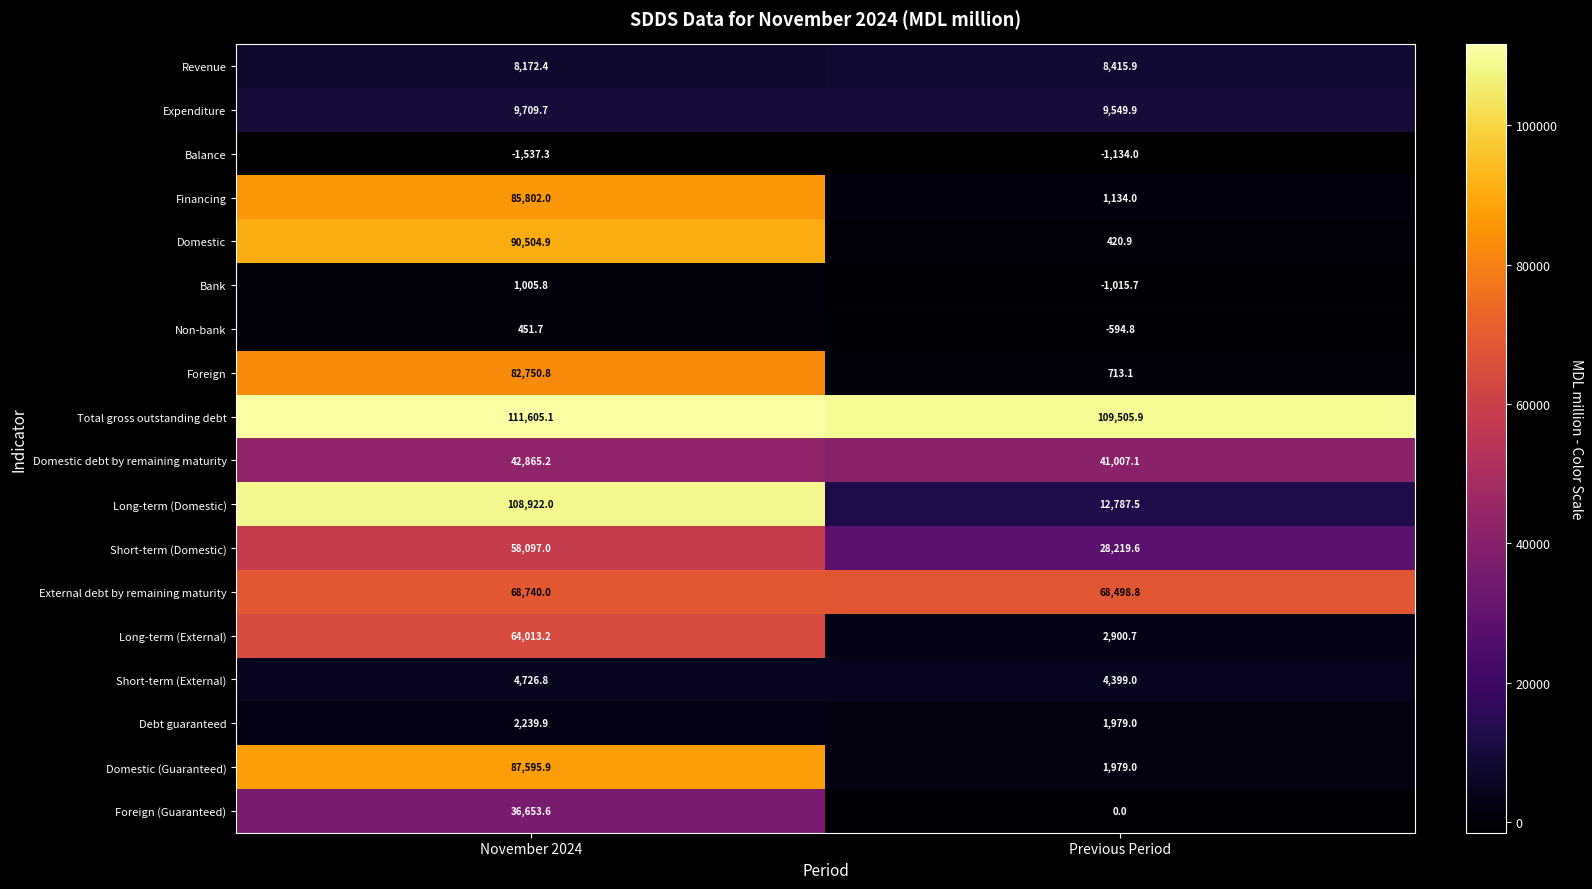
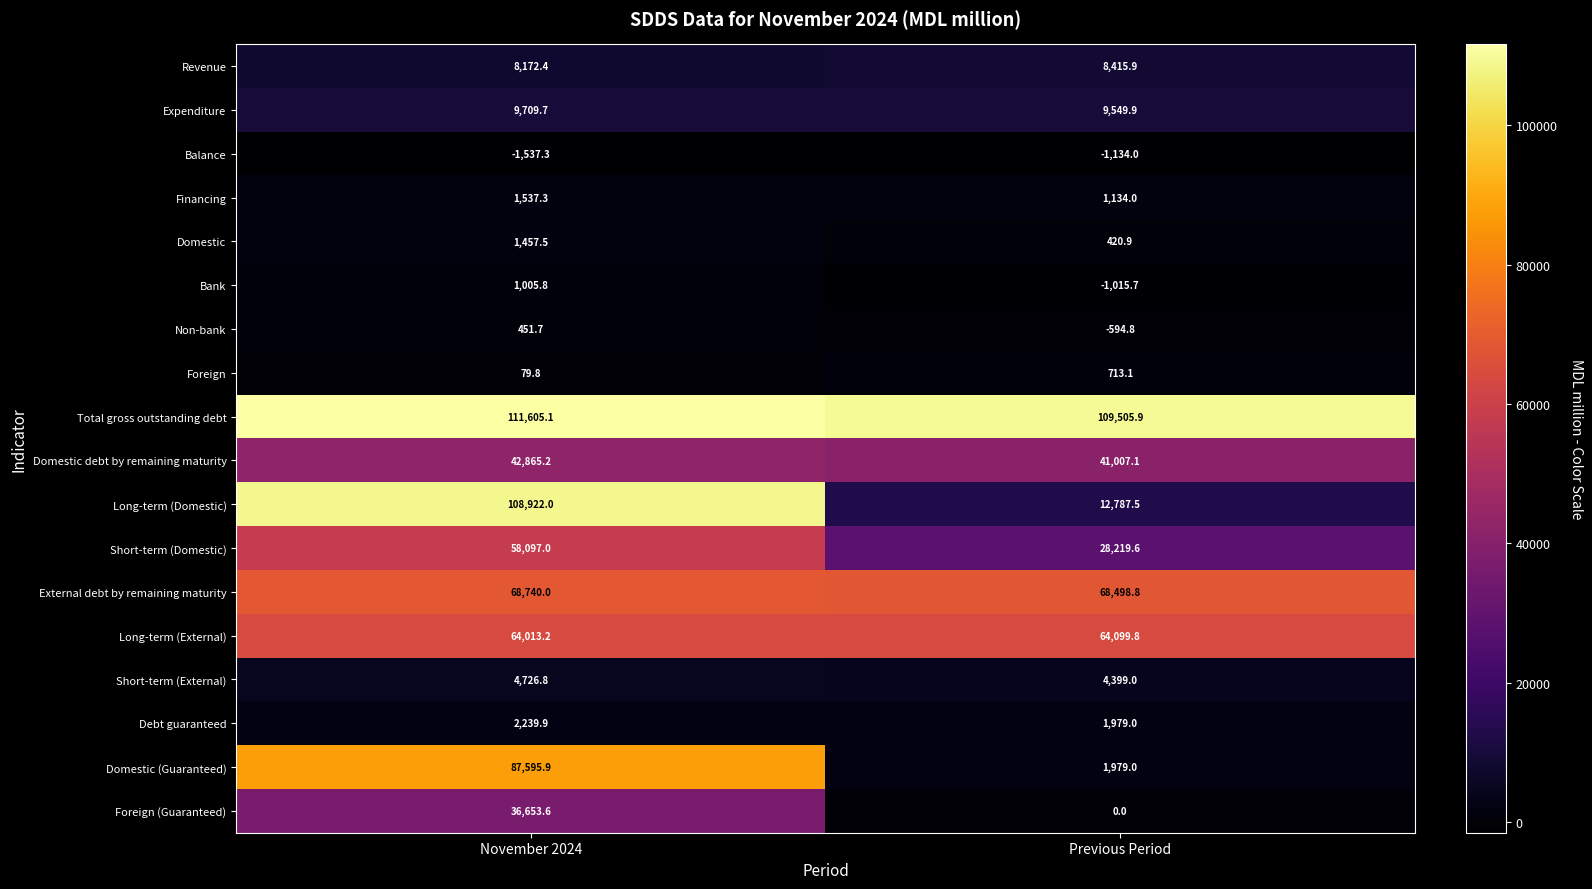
Financing, November 2024: 85,802.0 -> 1,537.3
Domestic, November 2024: 90,504.9 -> 1,457.5
Foreign, November 2024: 82,750.8 -> 79.8
Long-term (External), Previous Period: 2,900.7 -> 64,099.8
